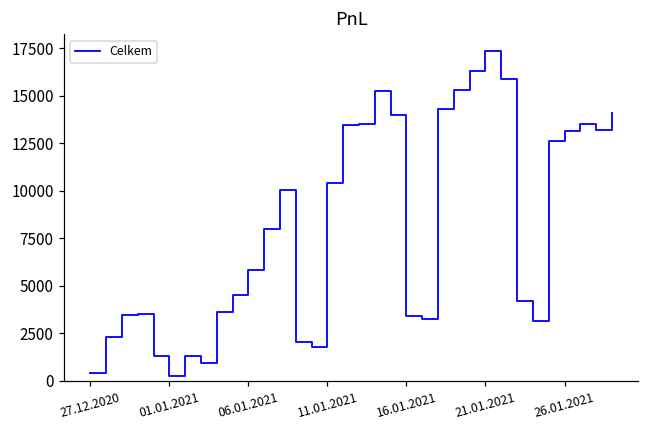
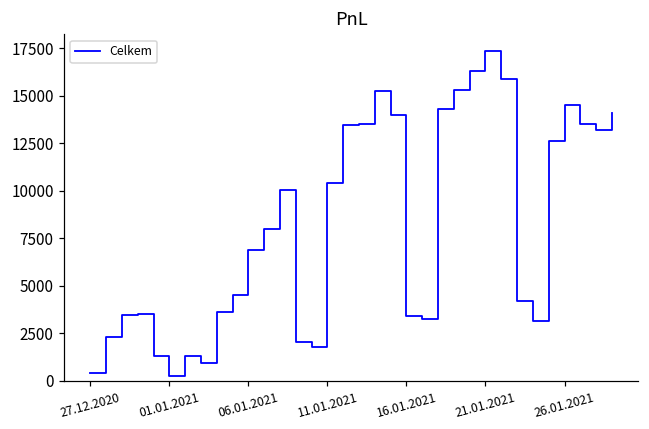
06.01.2021: 5800 -> 6900
26.01.2021: 13200 -> 14500
